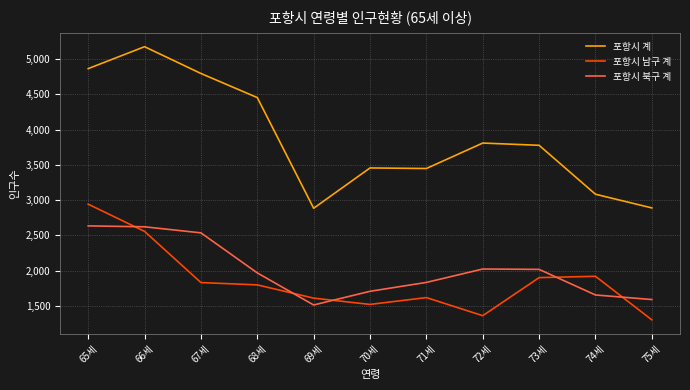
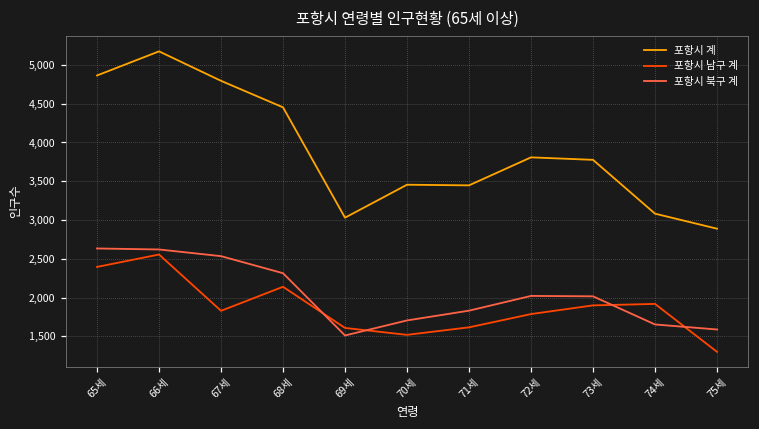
포항시 남구 계, 65세: 2,900 -> 2,400
포항시 남구 계, 68세: 1,800 -> 2,100
포항시 북구 계, 68세: 2,000 -> 2,300
포항시 계, 69세: 2,900 -> 3,000
포항시 남구 계, 72세: 1,400 -> 1,800
